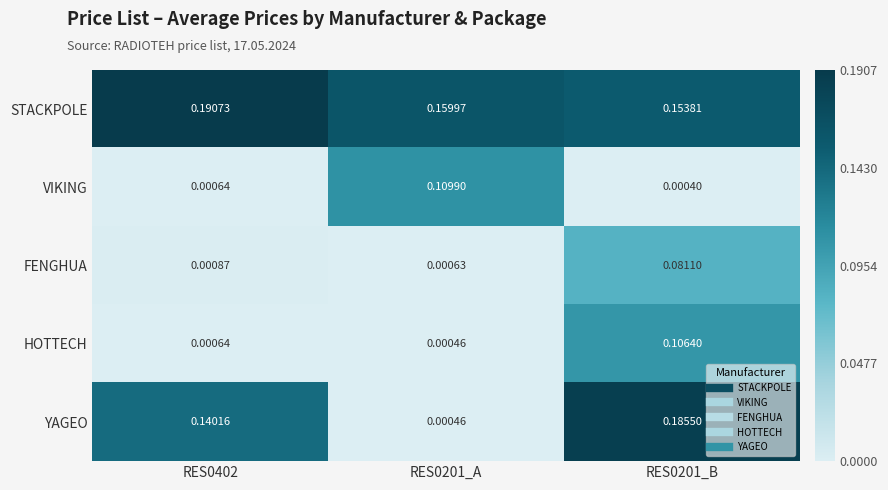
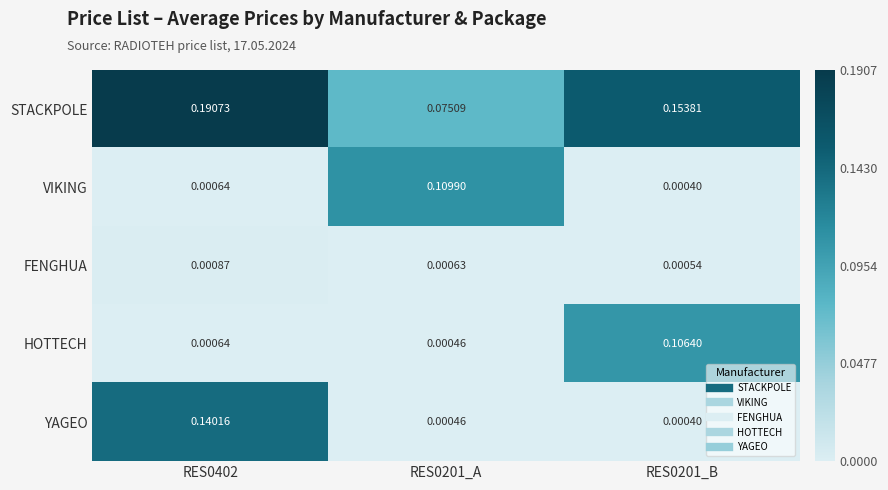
STACKPOLE, RES0201_A: 0.15997 -> 0.07509
FENGHUA, RES0201_B: 0.08110 -> 0.00054
YAGEO, RES0201_B: 0.18550 -> 0.00040
